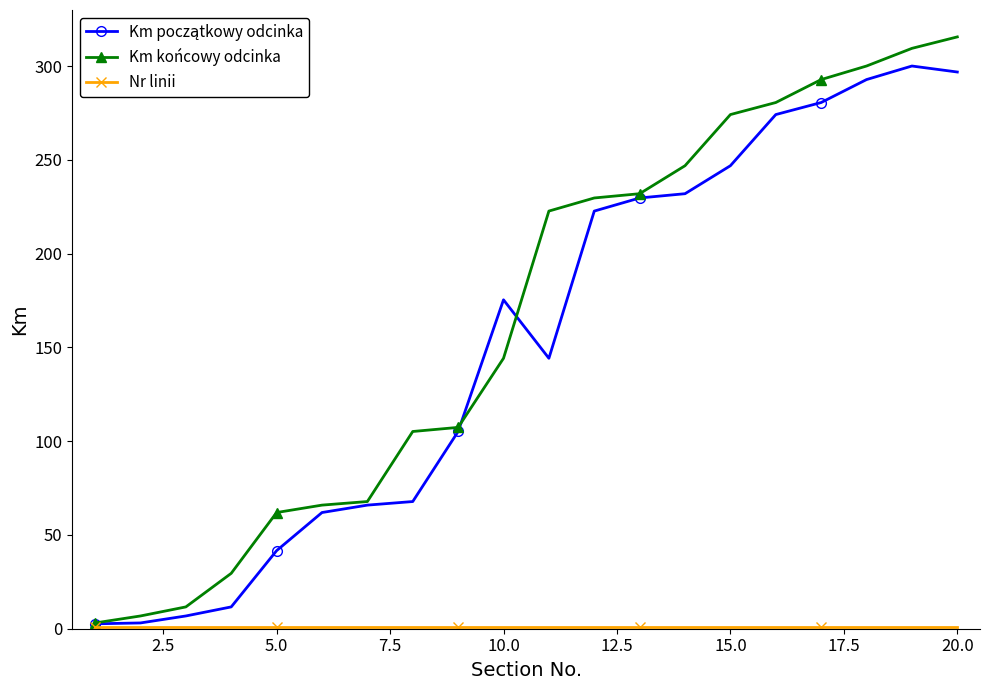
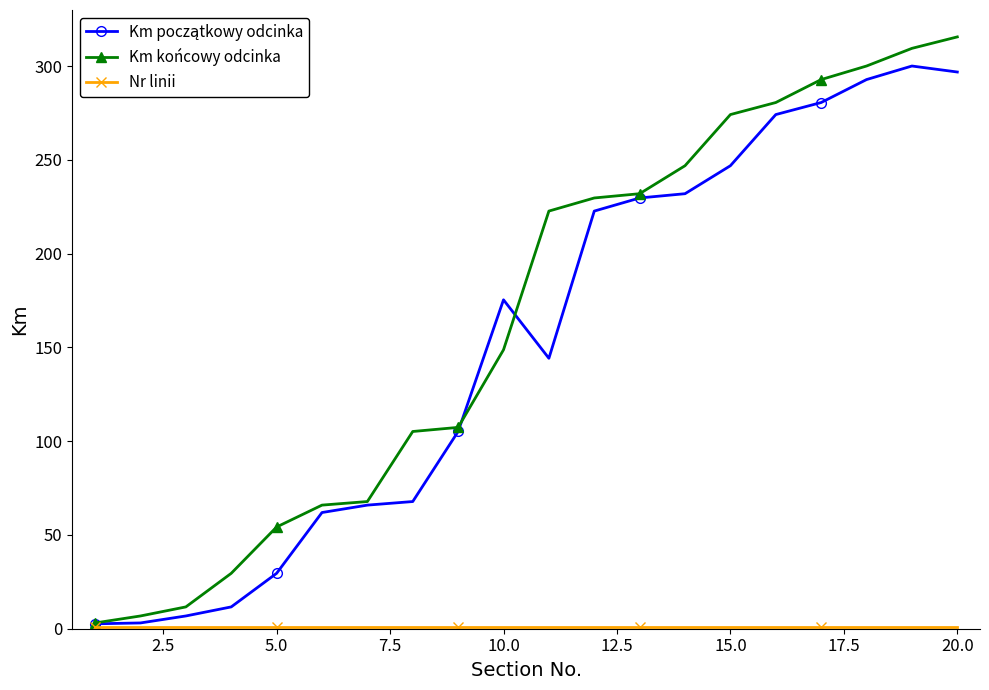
Km początkowy odcinka, 5.0: 42 -> 30
Km końcowy odcinka, 5.0: 62 -> 54
Km końcowy odcinka, 10.0: 144 -> 149
